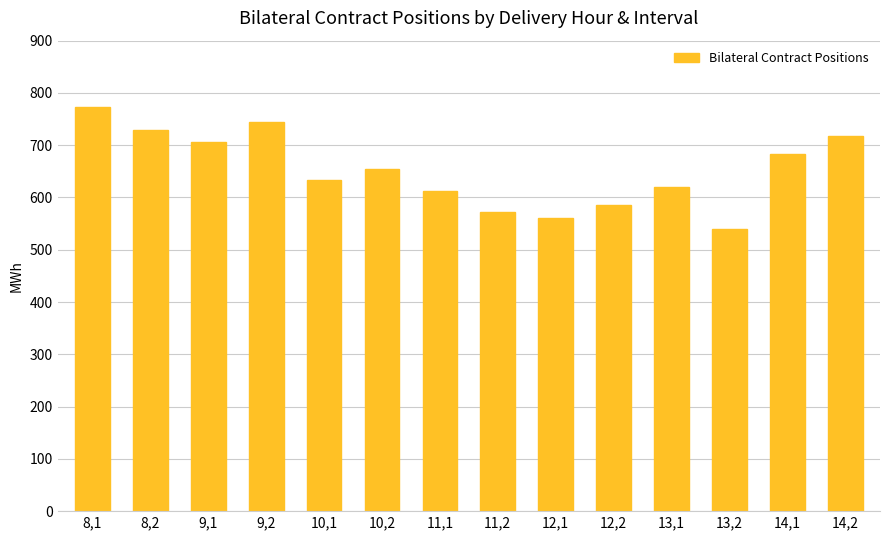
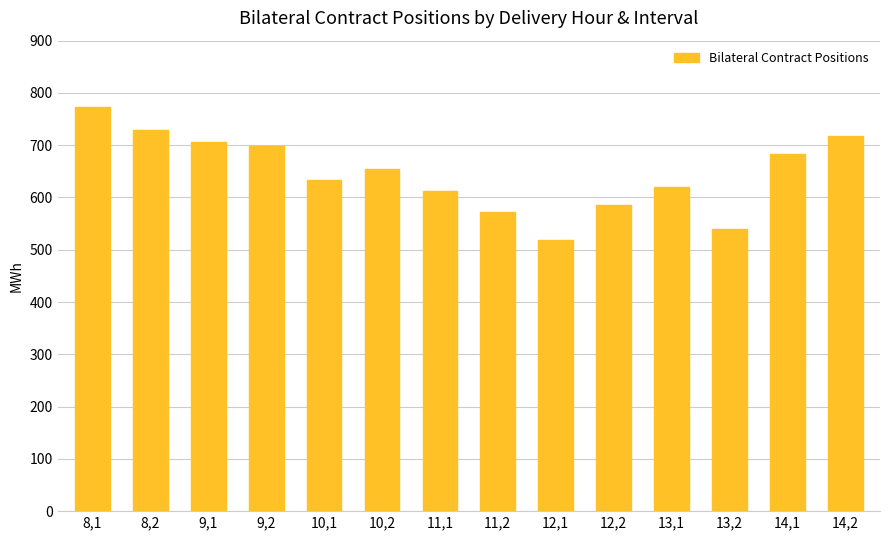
9,2: 740 -> 700
12,1: 560 -> 520
